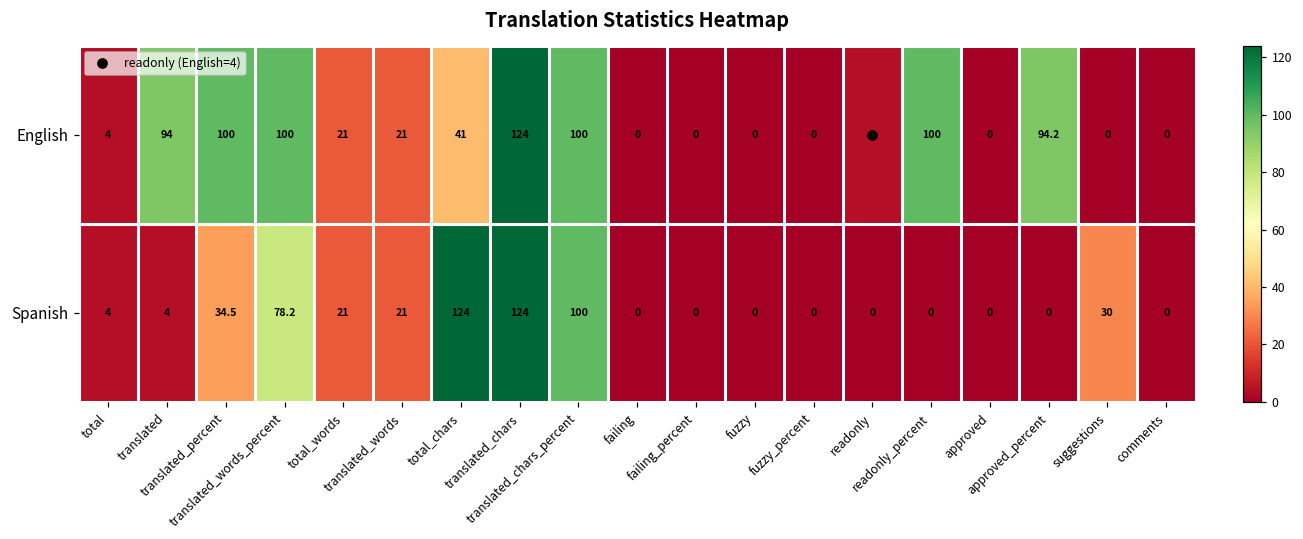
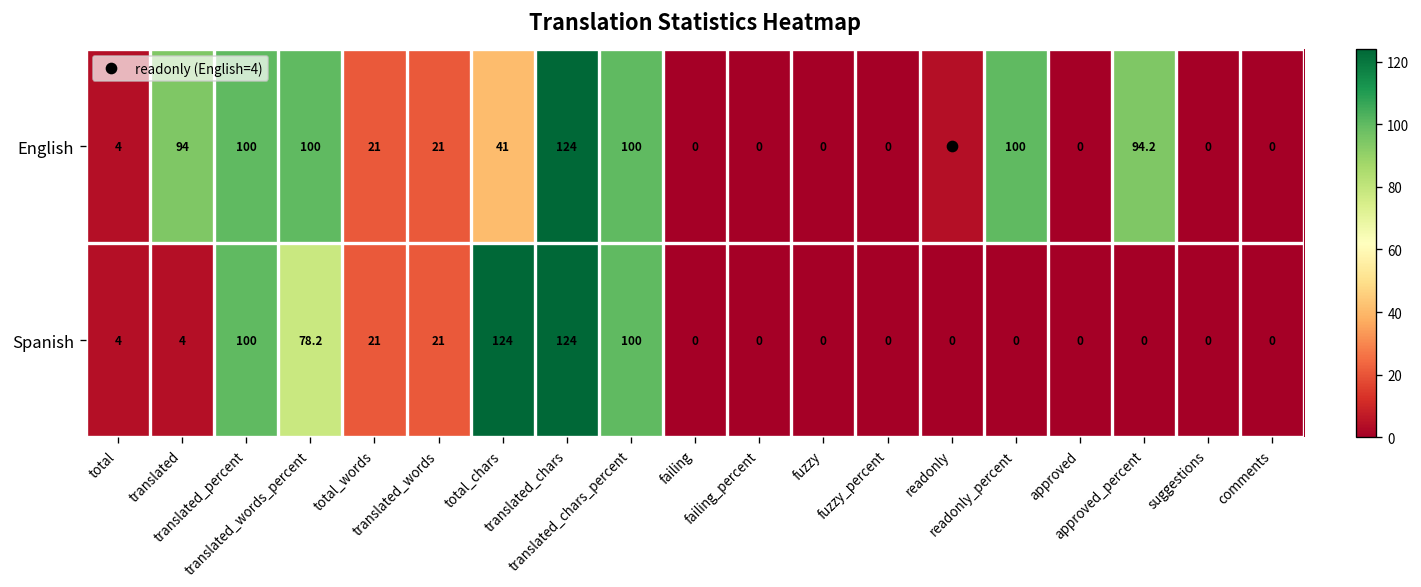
Spanish, translated_percent: 34.5 -> 100
Spanish, suggestions: 30 -> 0
